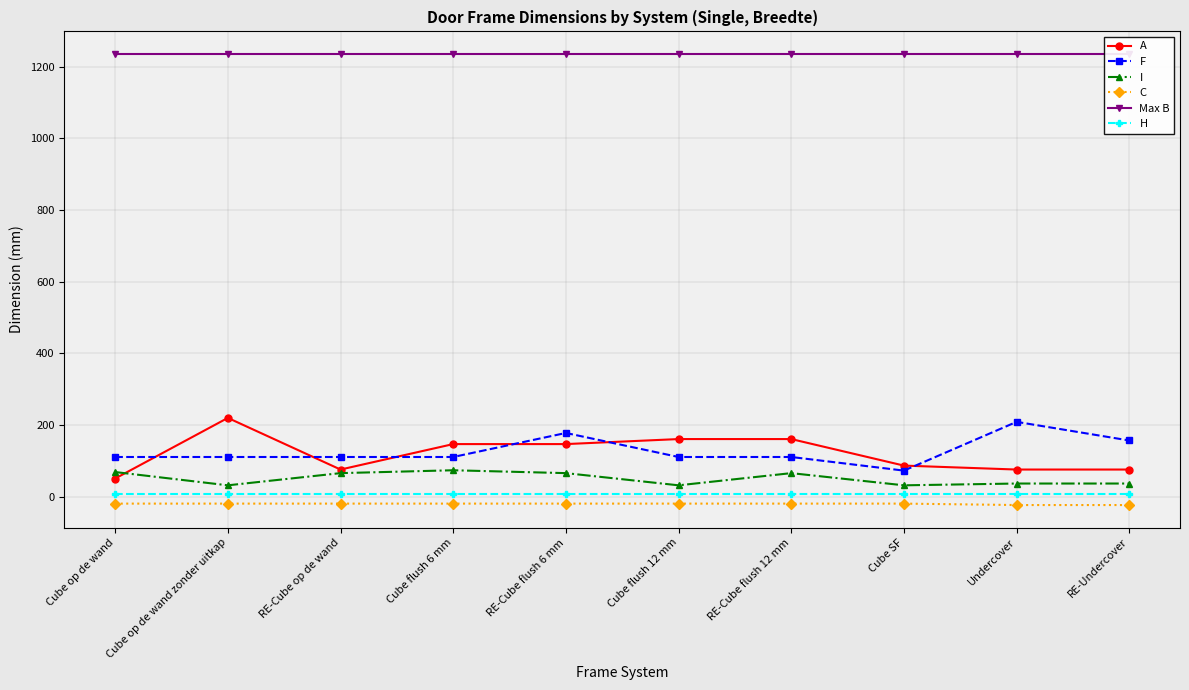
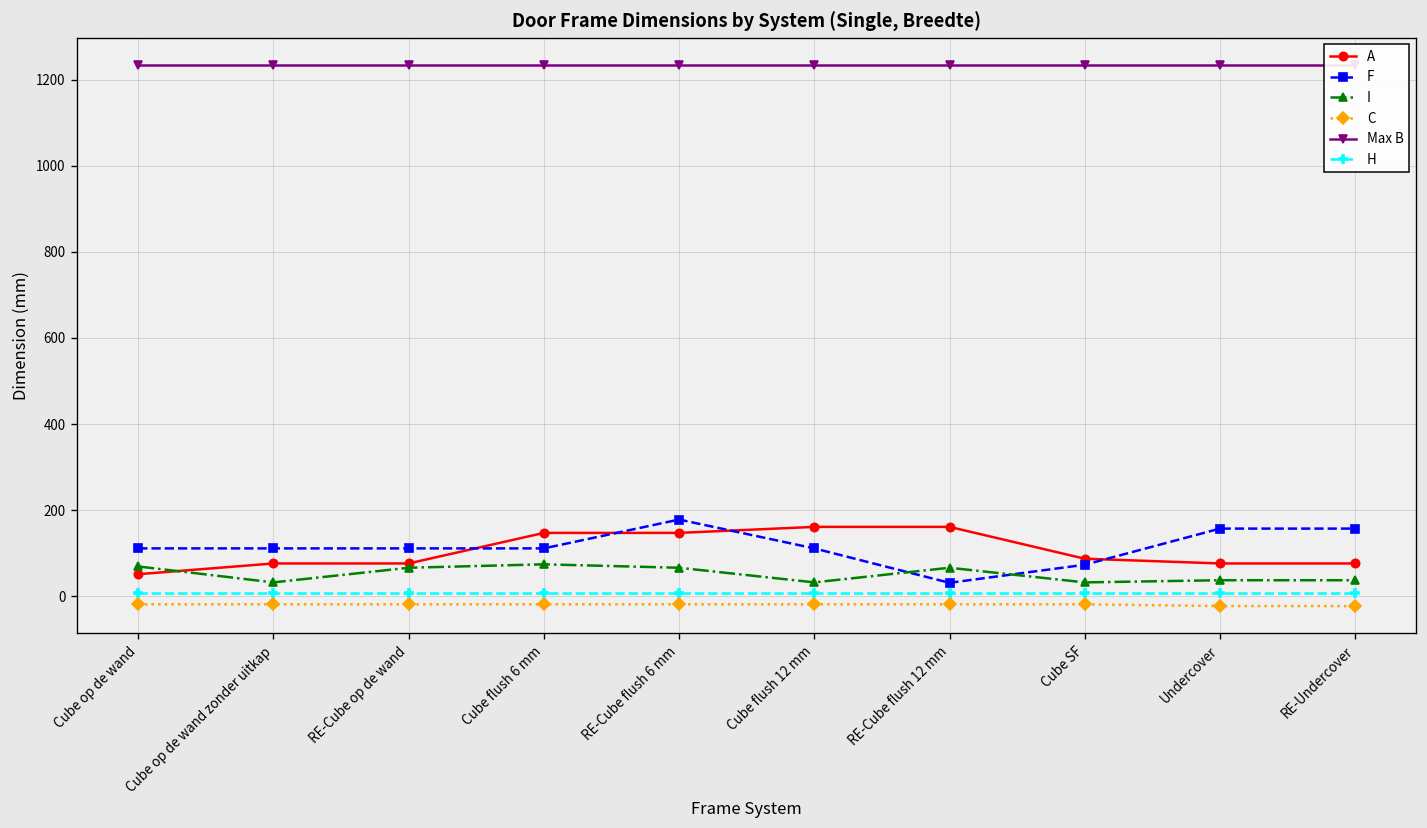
A, Cube op de wand zonder uitkap: 220 -> 80
F, RE-Cube flush 12 mm: 110 -> 30
F, Undercover: 210 -> 160
